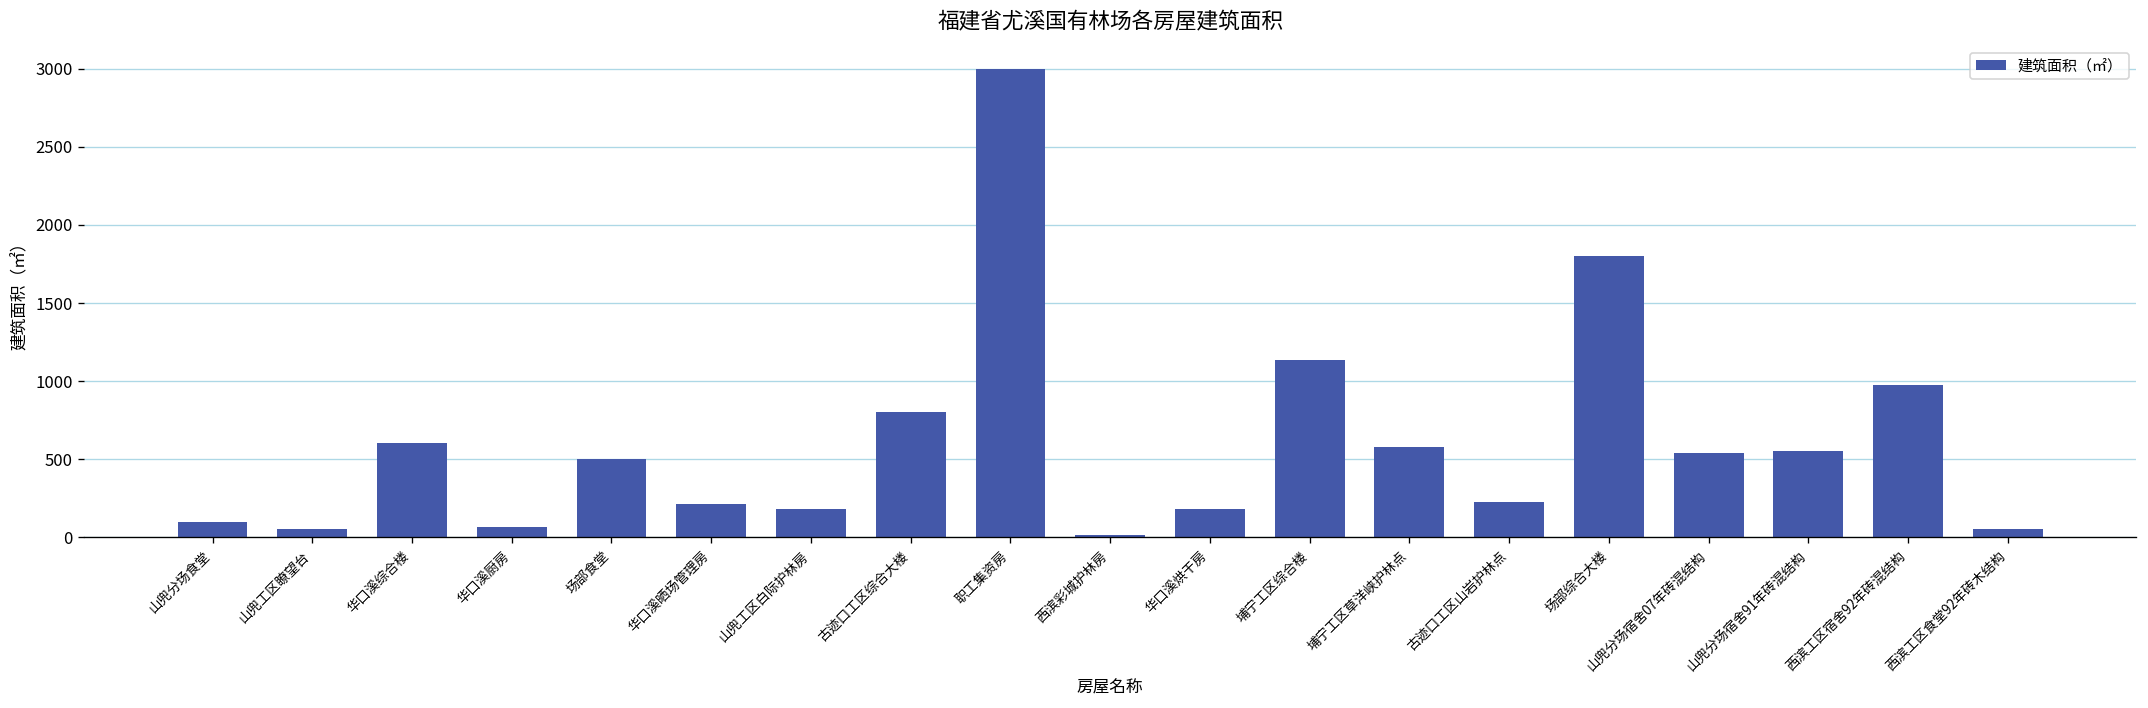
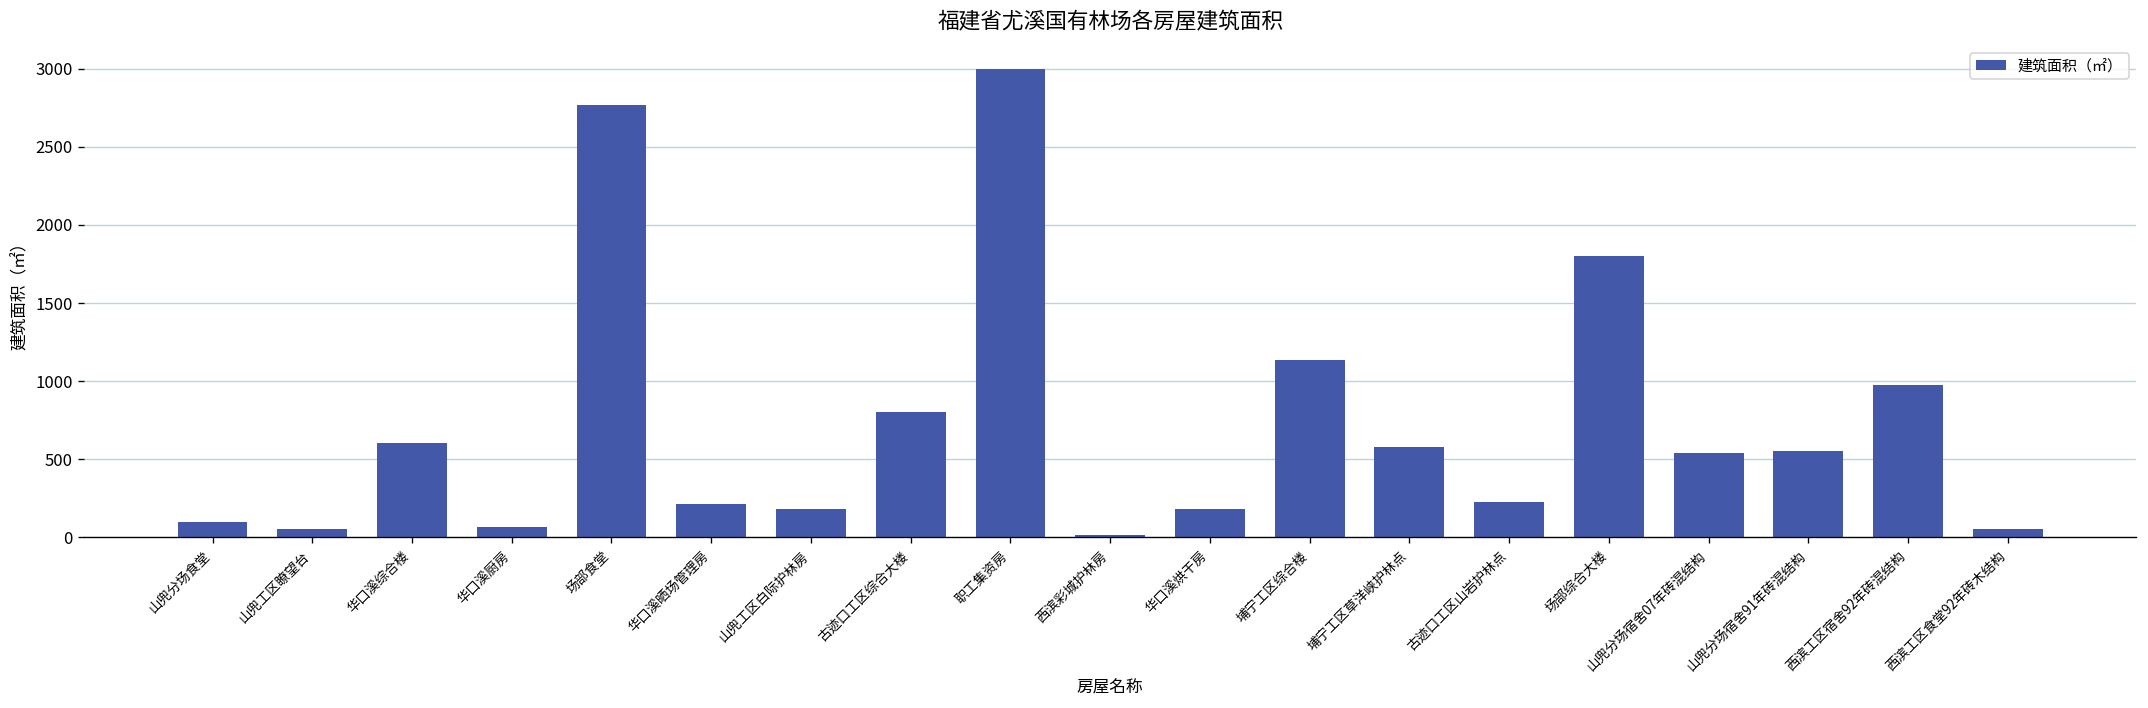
场部食堂: 500 -> 2770
